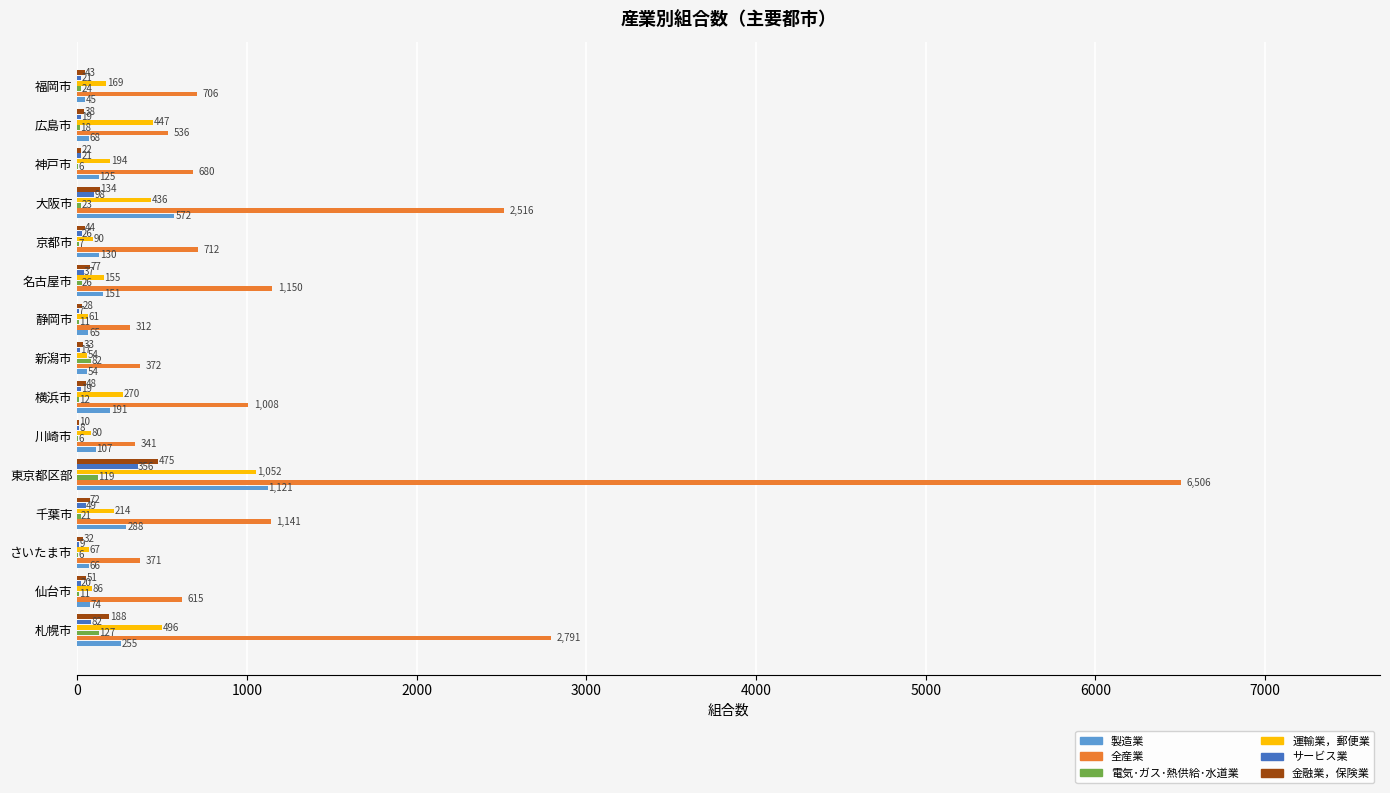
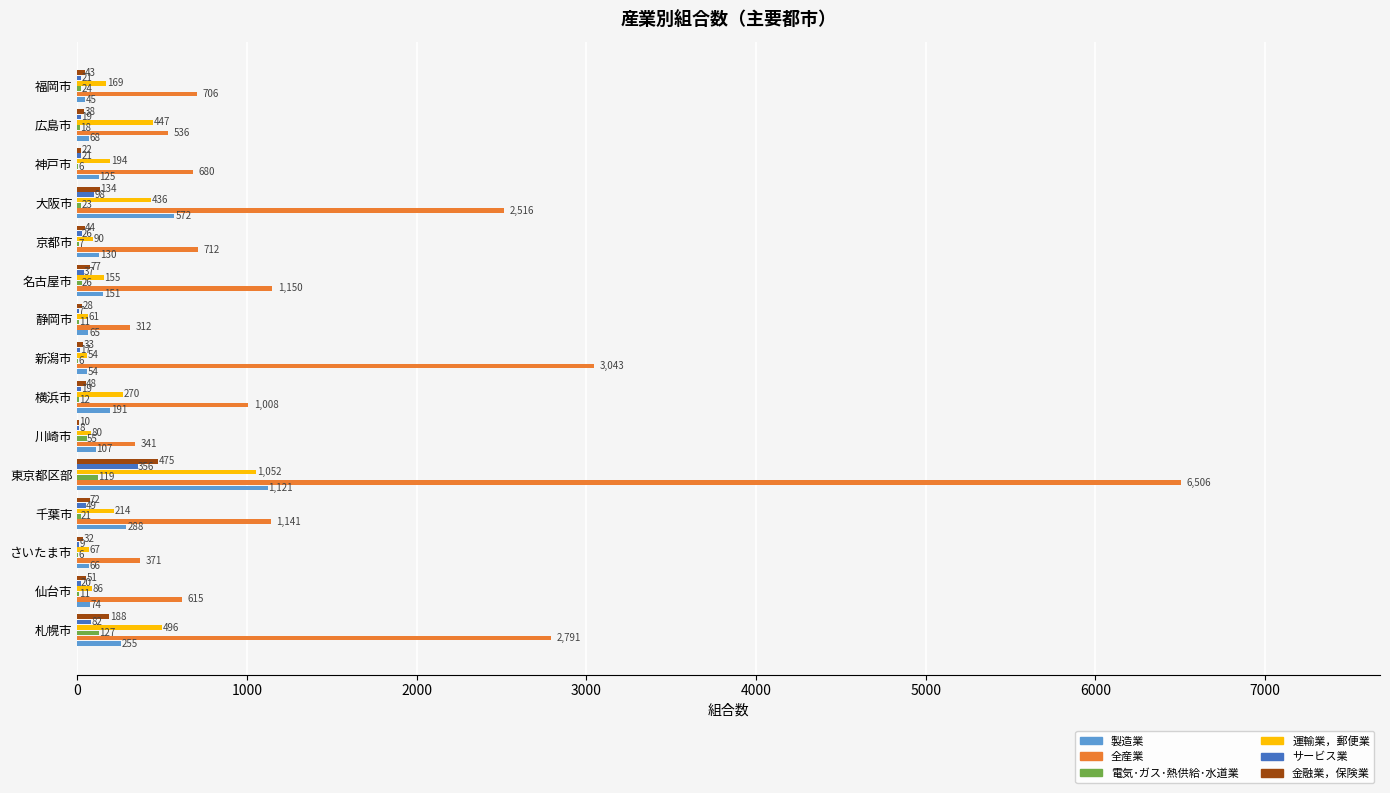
電気･ガス･熱供給･水道業, 新潟市: 82 -> 6
全産業, 新潟市: 372 -> 3,043
電気･ガス･熱供給･水道業, 川崎市: 6 -> 55
